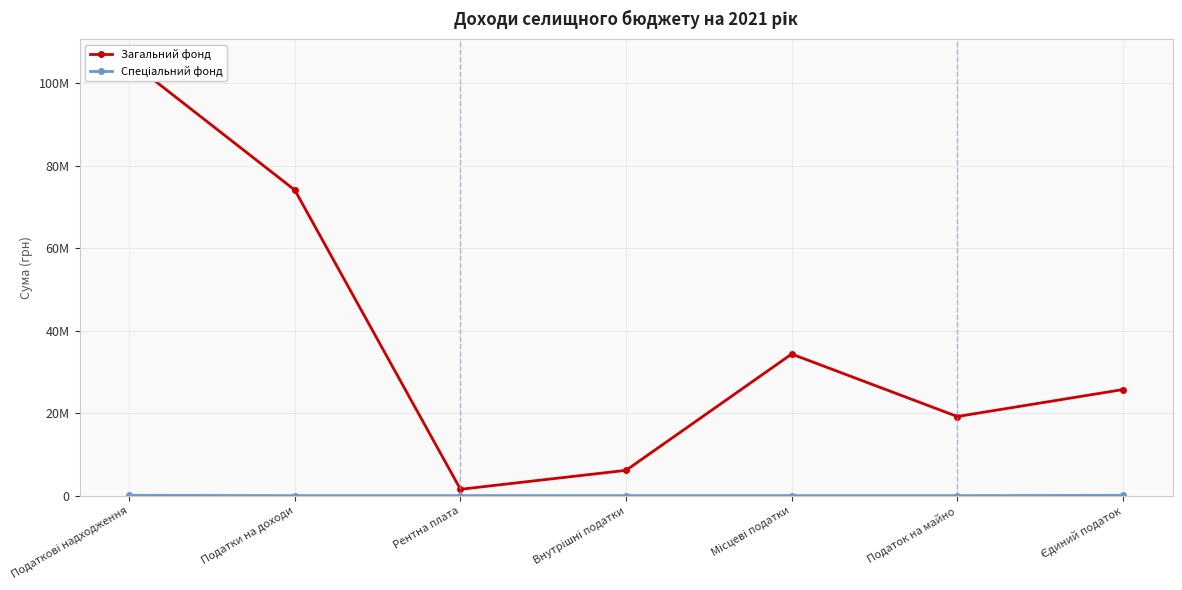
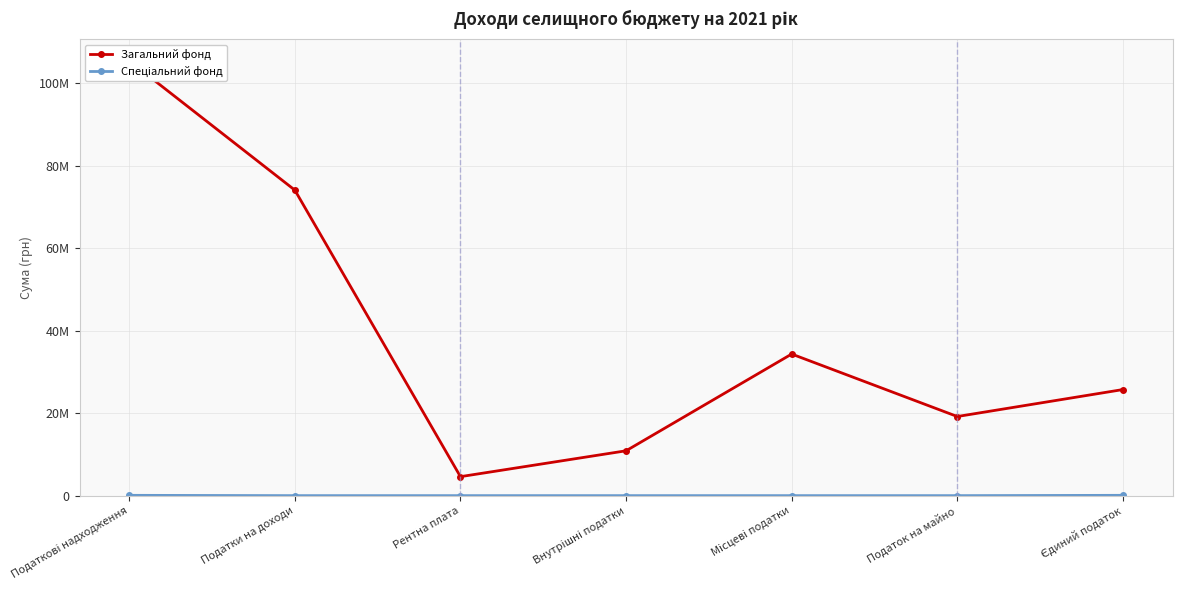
Загальний фонд, Рентна плата: 2000000 -> 5000000
Загальний фонд, Внутрішні податки: 6000000 -> 11000000
